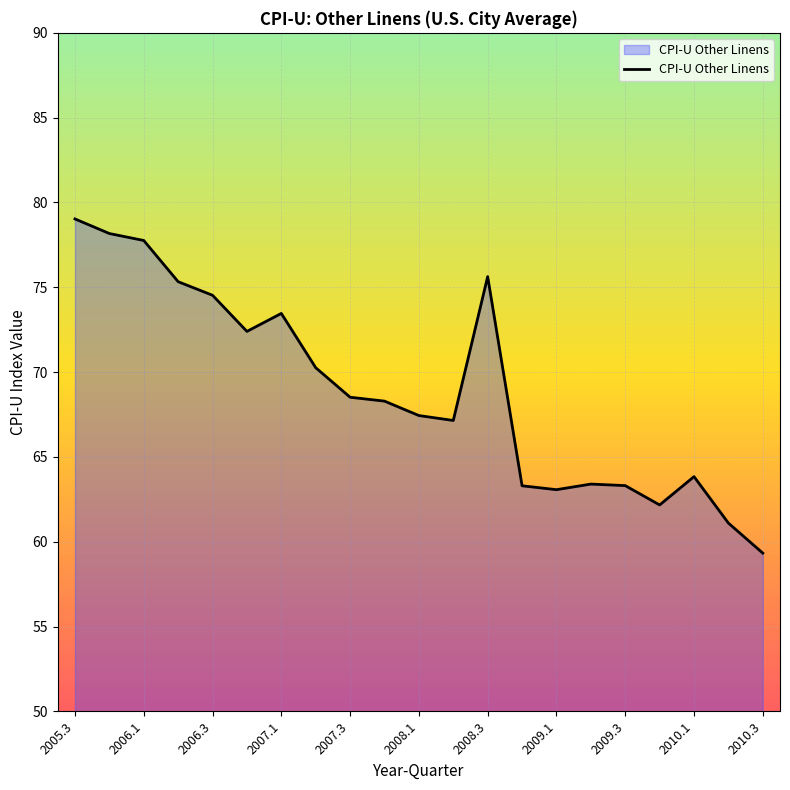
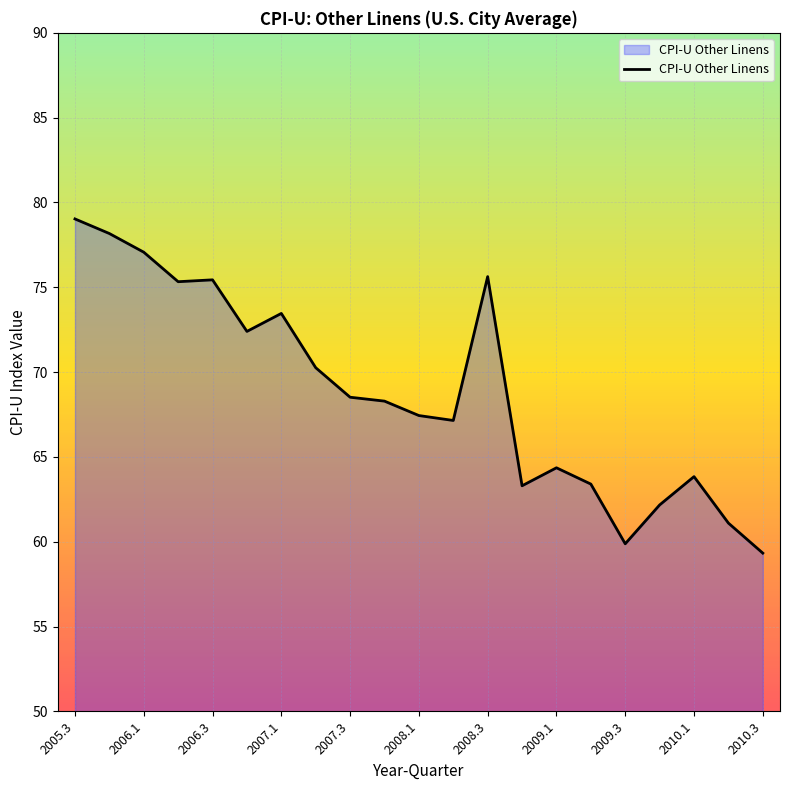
2006.1: 77.8 -> 77.1
2006.3: 74.5 -> 75.4
2009.1: 63.1 -> 64.4
2009.3: 63.3 -> 59.9
